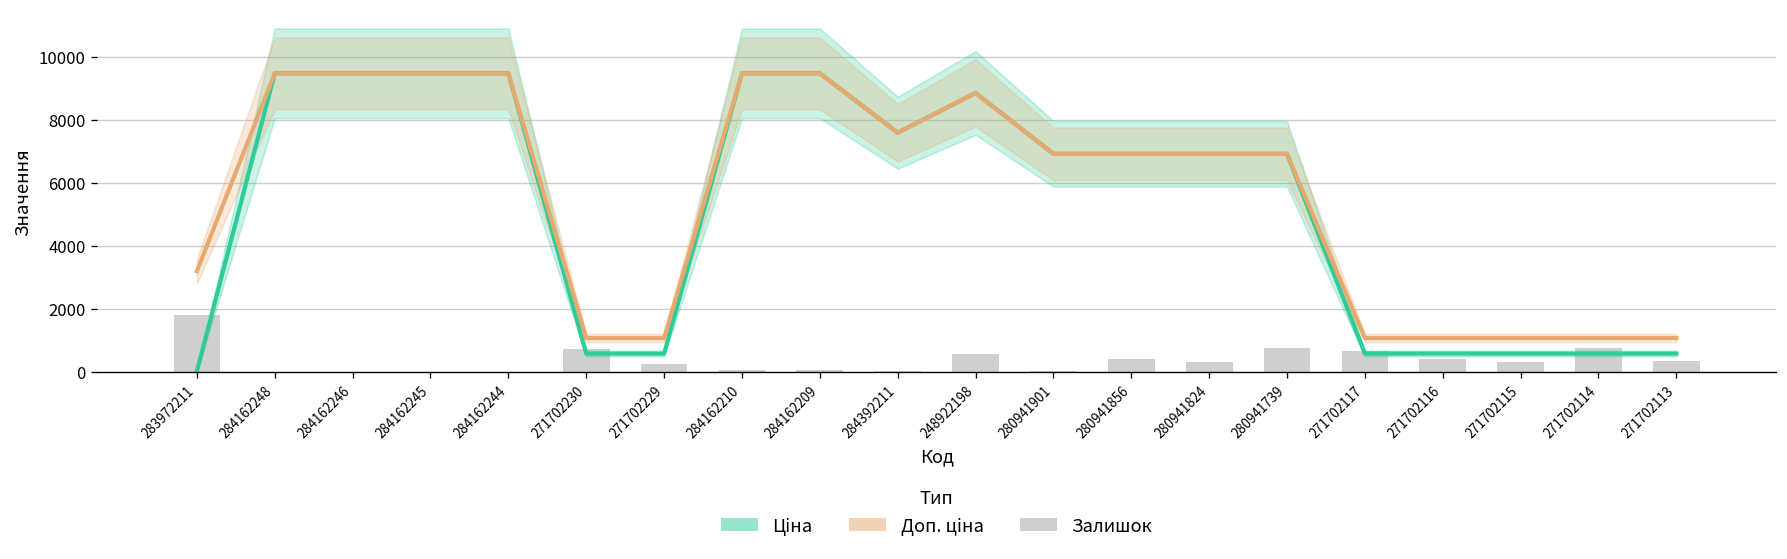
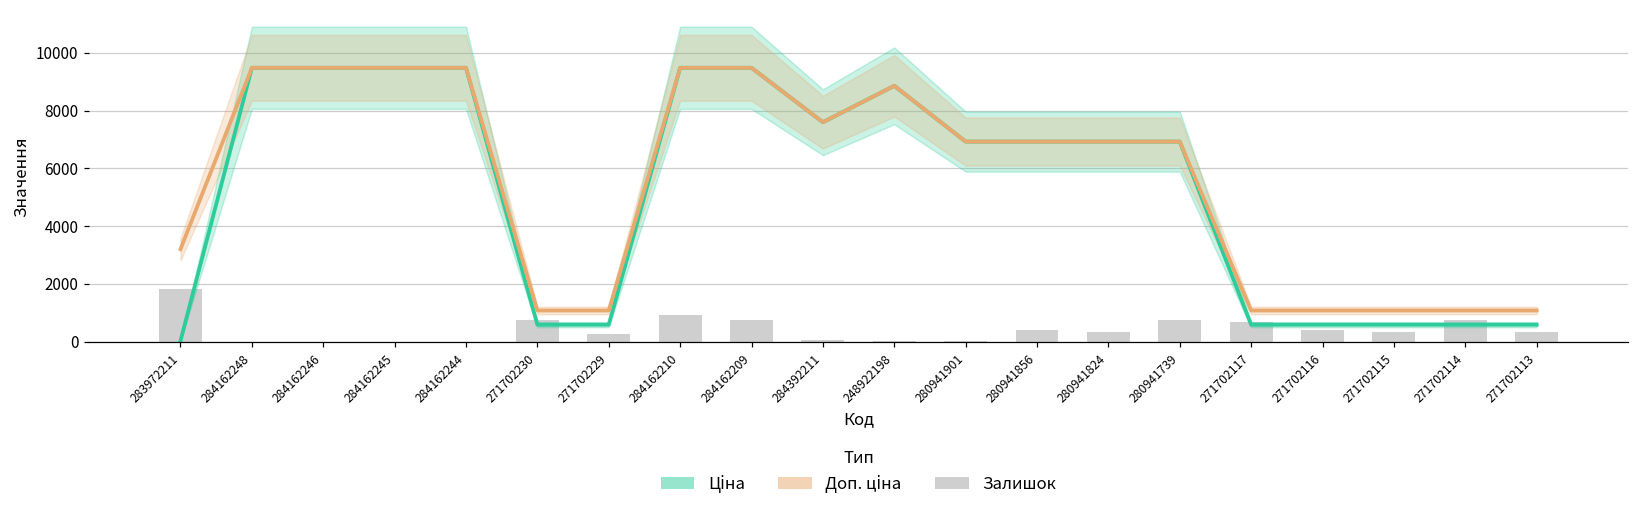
Залишок, 284162210: 100 -> 900
Залишок, 284162209: 100 -> 700
Залишок, 248922198: 600 -> 0
